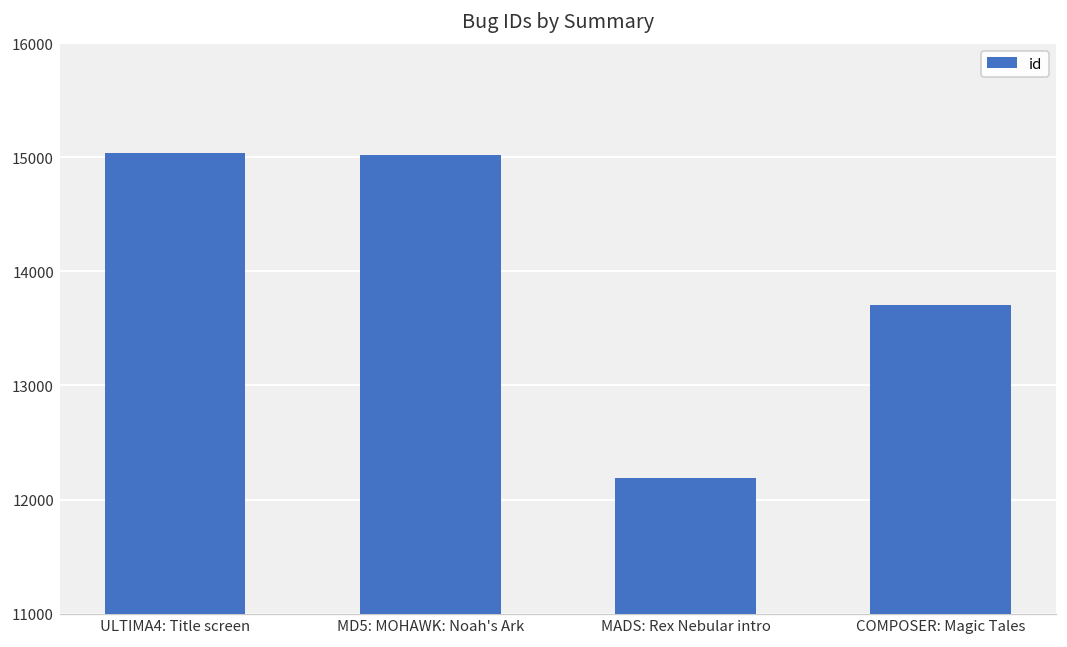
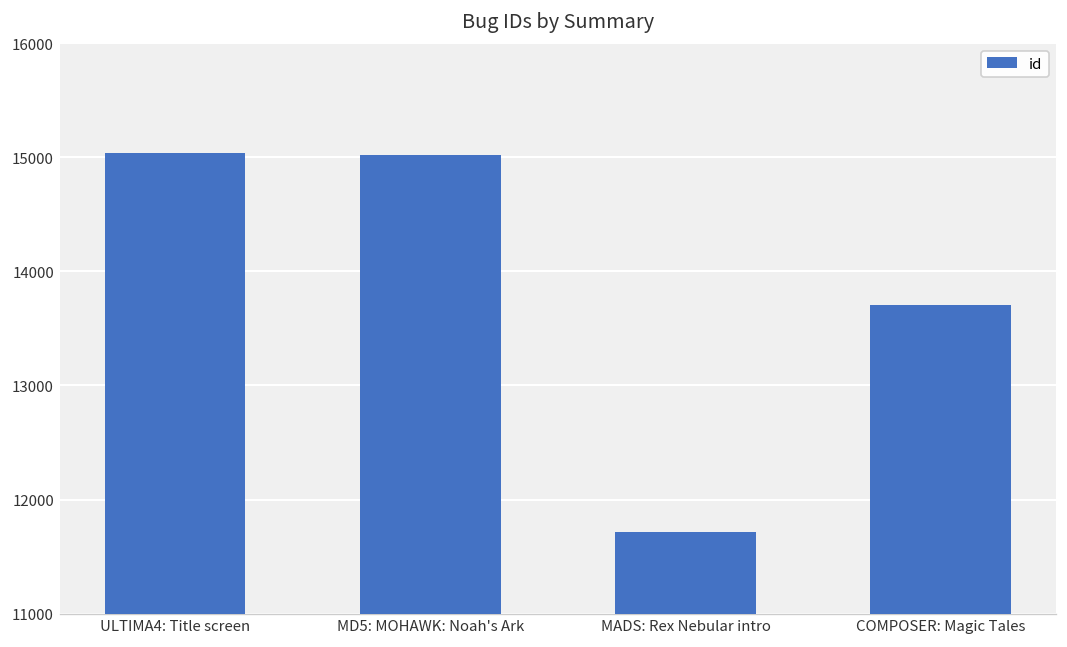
MADS: Rex Nebular intro: 12200 -> 11700
